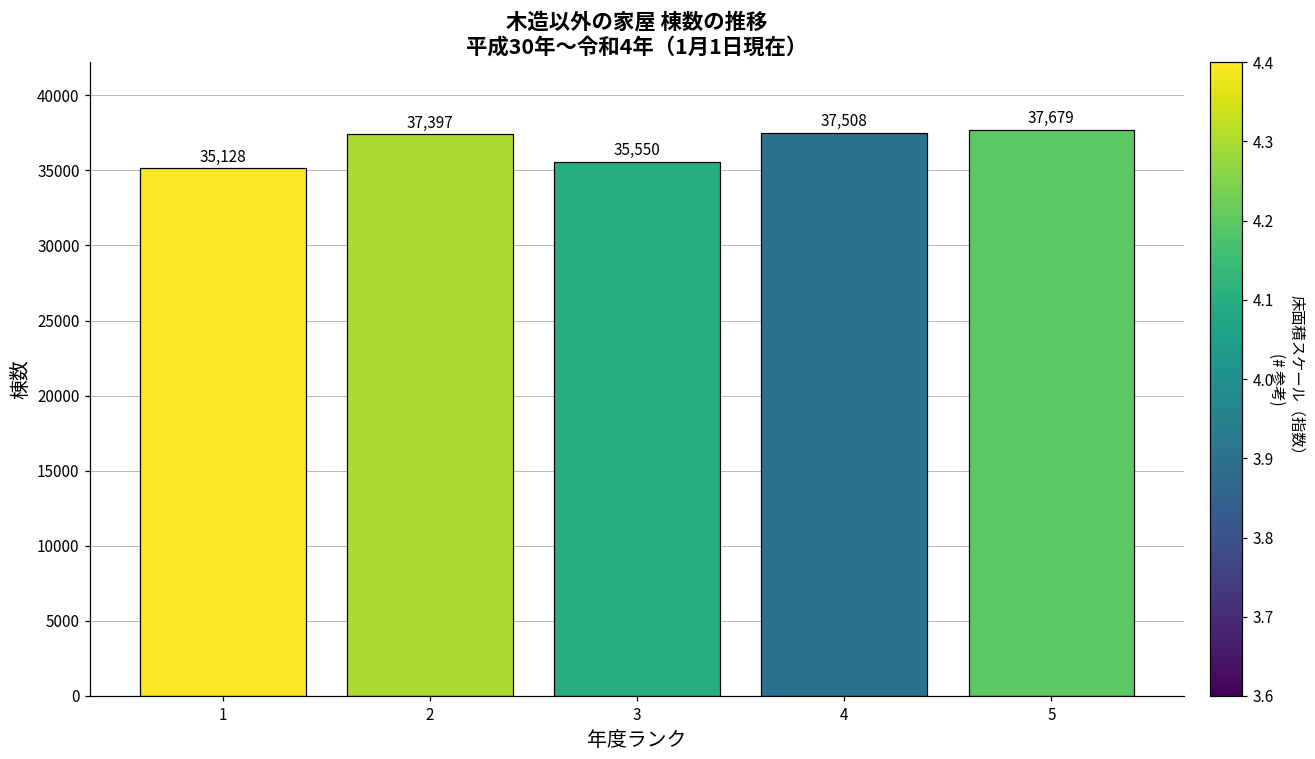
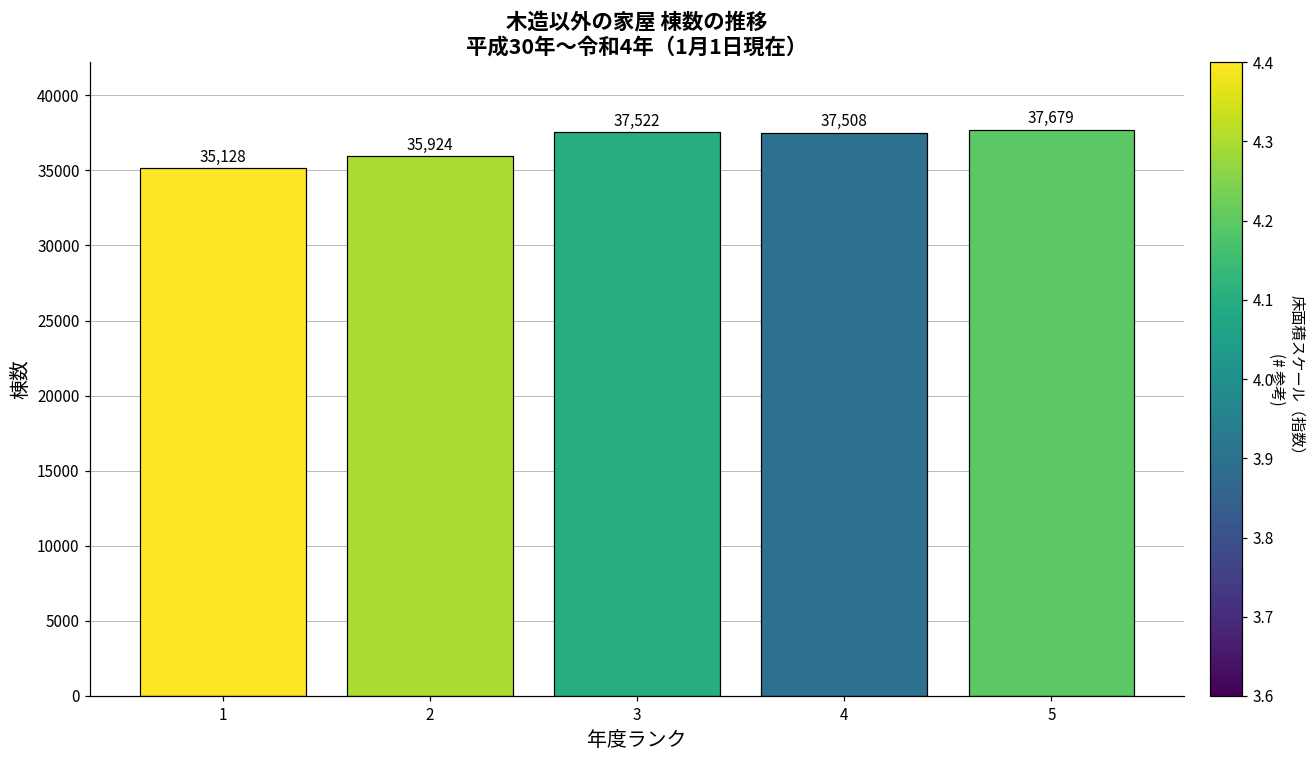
2: 37,397 -> 35,924
3: 35,550 -> 37,522
